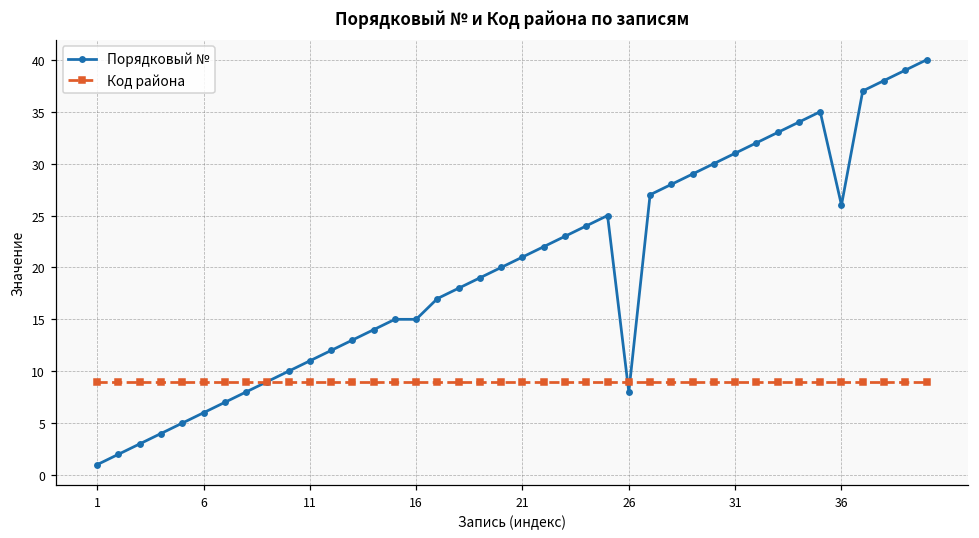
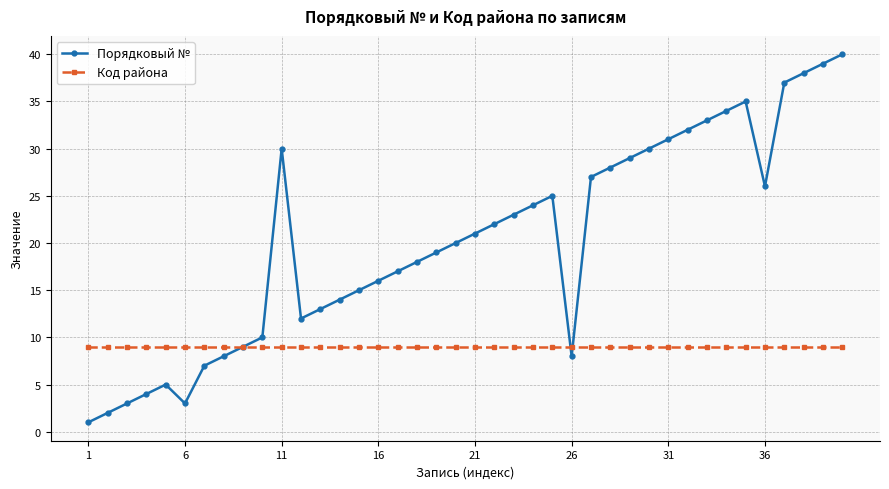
Порядковый №, 6: 6 -> 3
Порядковый №, 11: 11 -> 30
Порядковый №, 16: 15 -> 16
